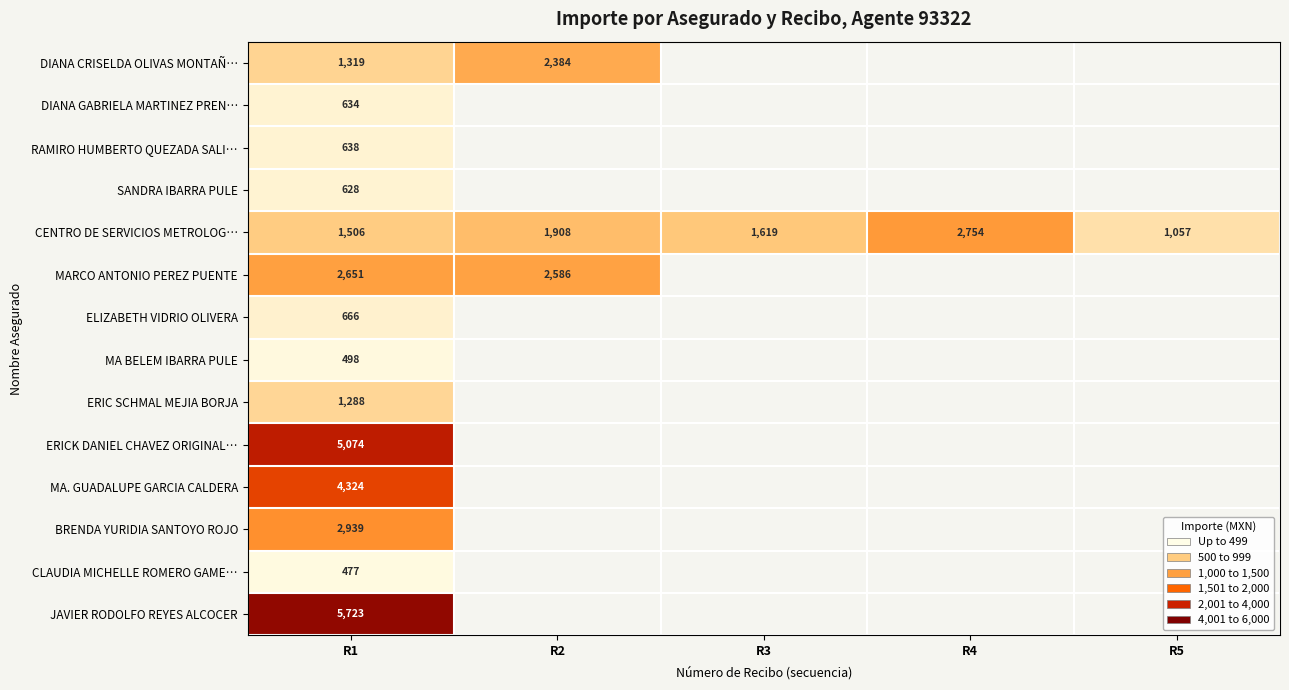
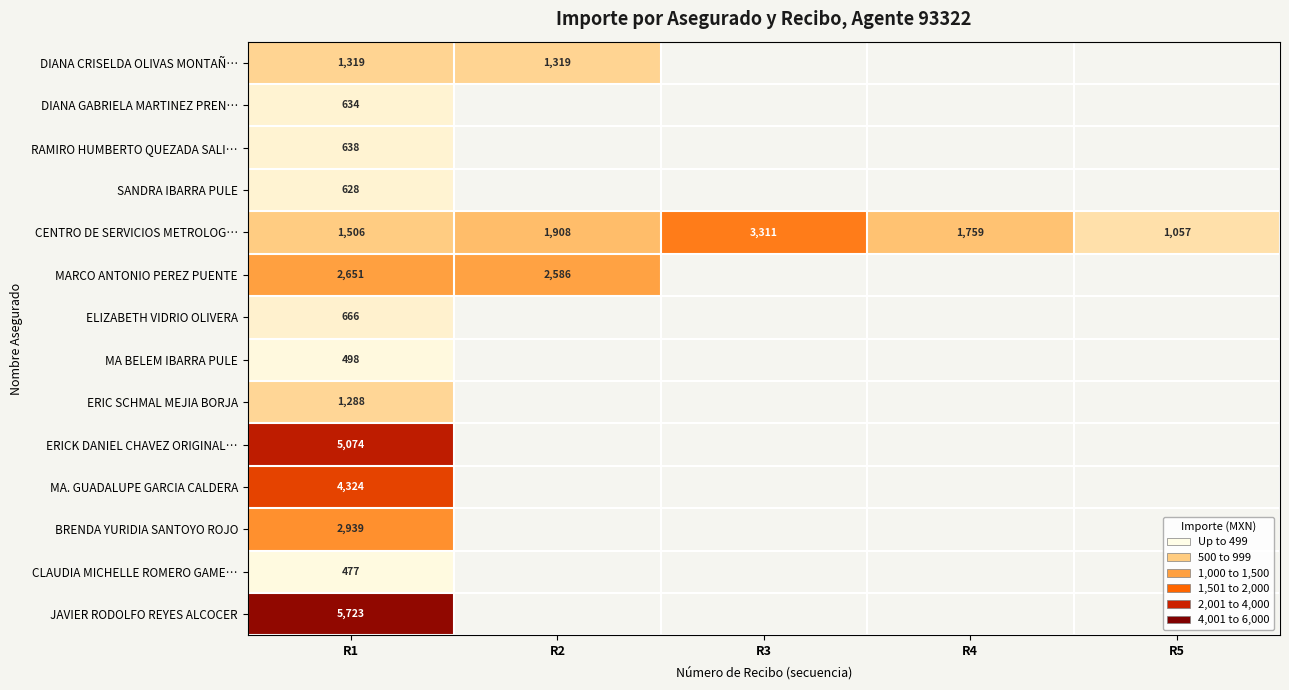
DIANA CRISELDA OLIVAS MONTAÑ…, R2: 2,384 -> 1,319
CENTRO DE SERVICIOS METROLOG…, R3: 1,619 -> 3,311
CENTRO DE SERVICIOS METROLOG…, R4: 2,754 -> 1,759
